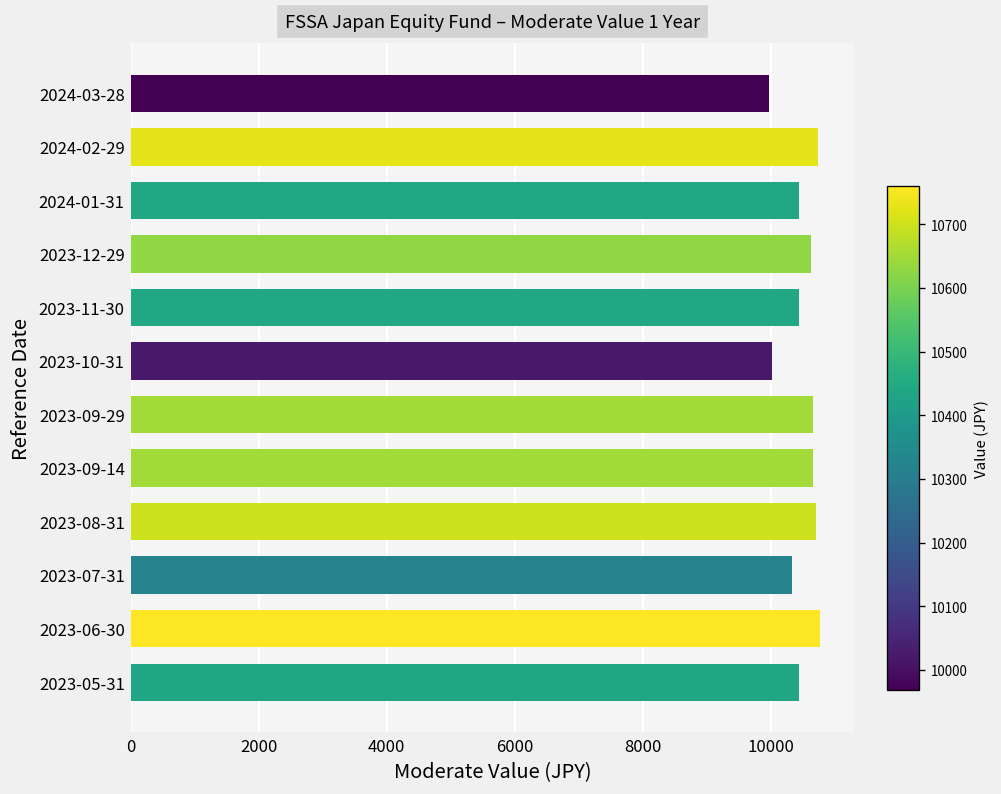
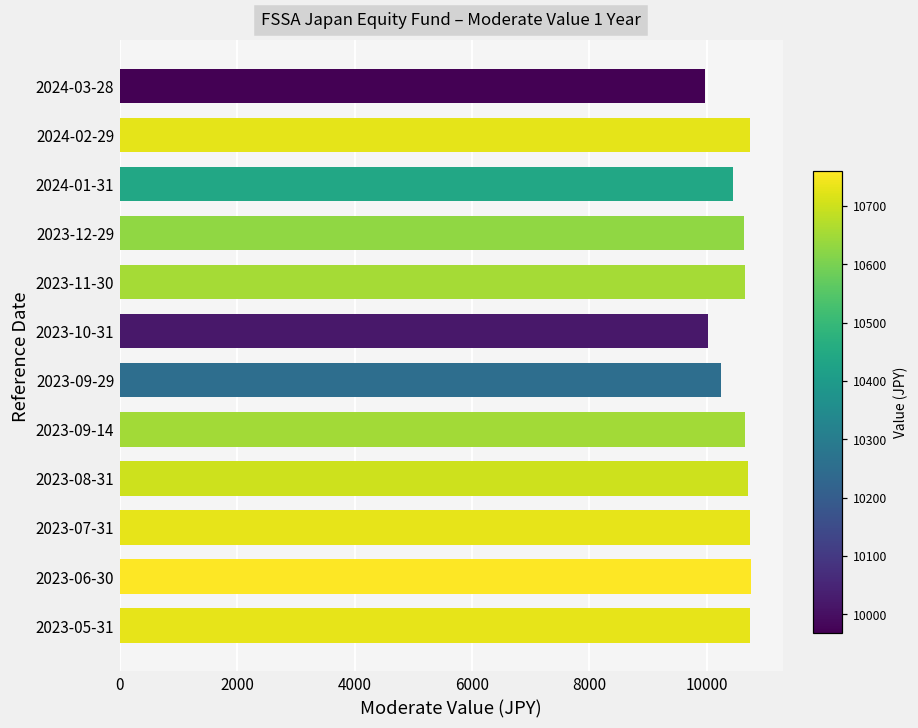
2023-11-30: 10400 -> 10700
2023-09-29: 10700 -> 10300
2023-07-31: 10300 -> 10700
2023-05-31: 10400 -> 10700
